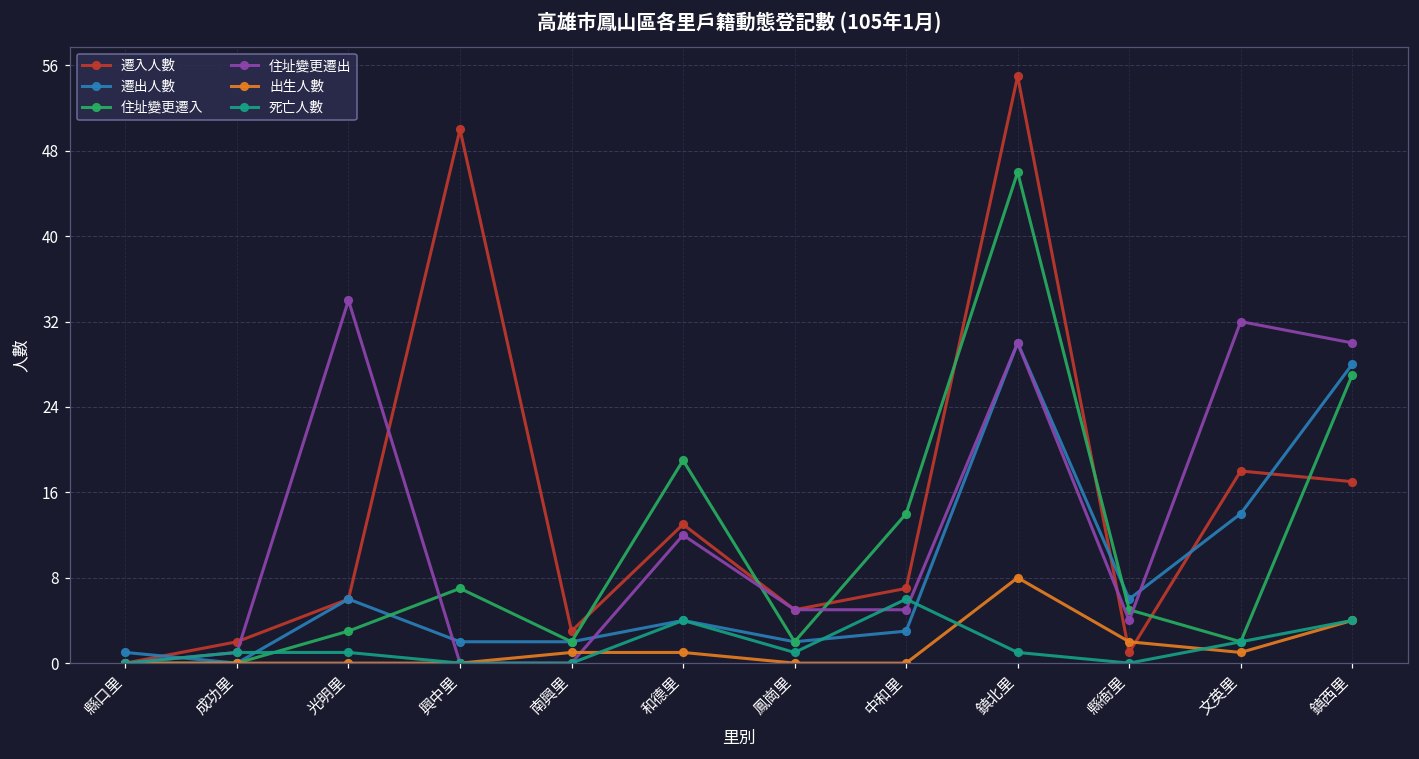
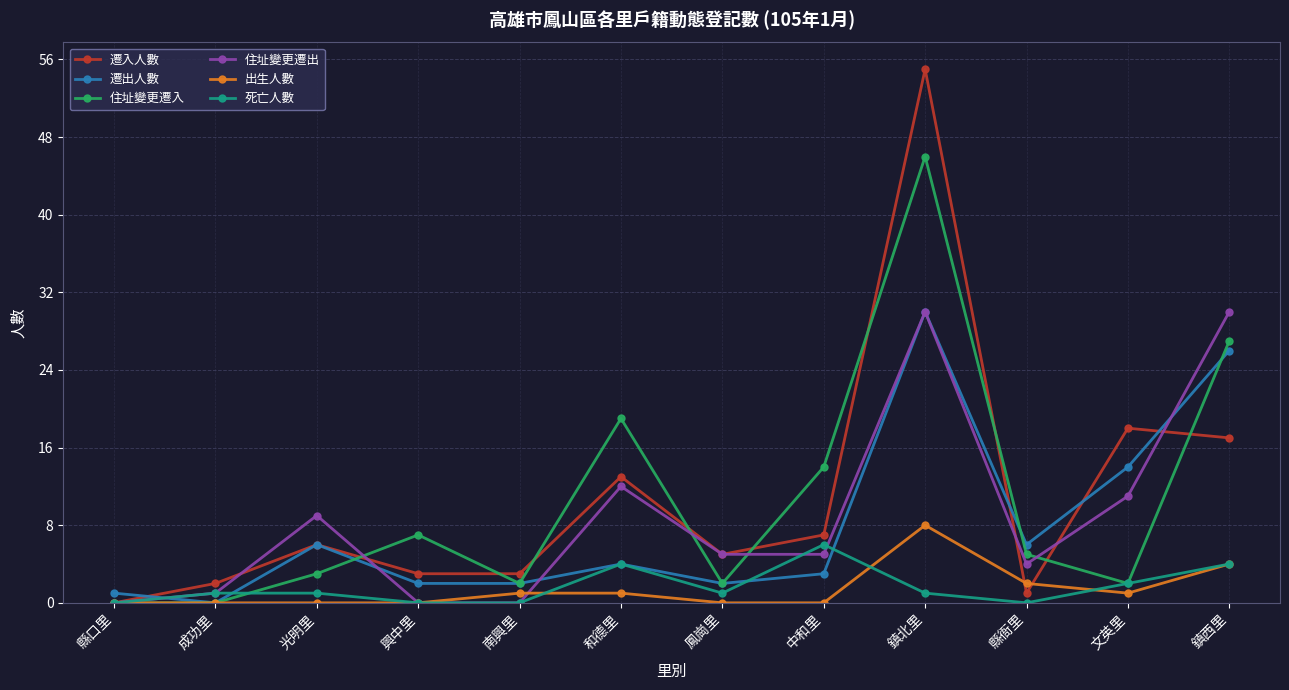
住址變更遷出, 光明里: 34 -> 9
遷入人數, 興中里: 50 -> 3
住址變更遷出, 文英里: 32 -> 11
遷出人數, 鎮西里: 28 -> 26
